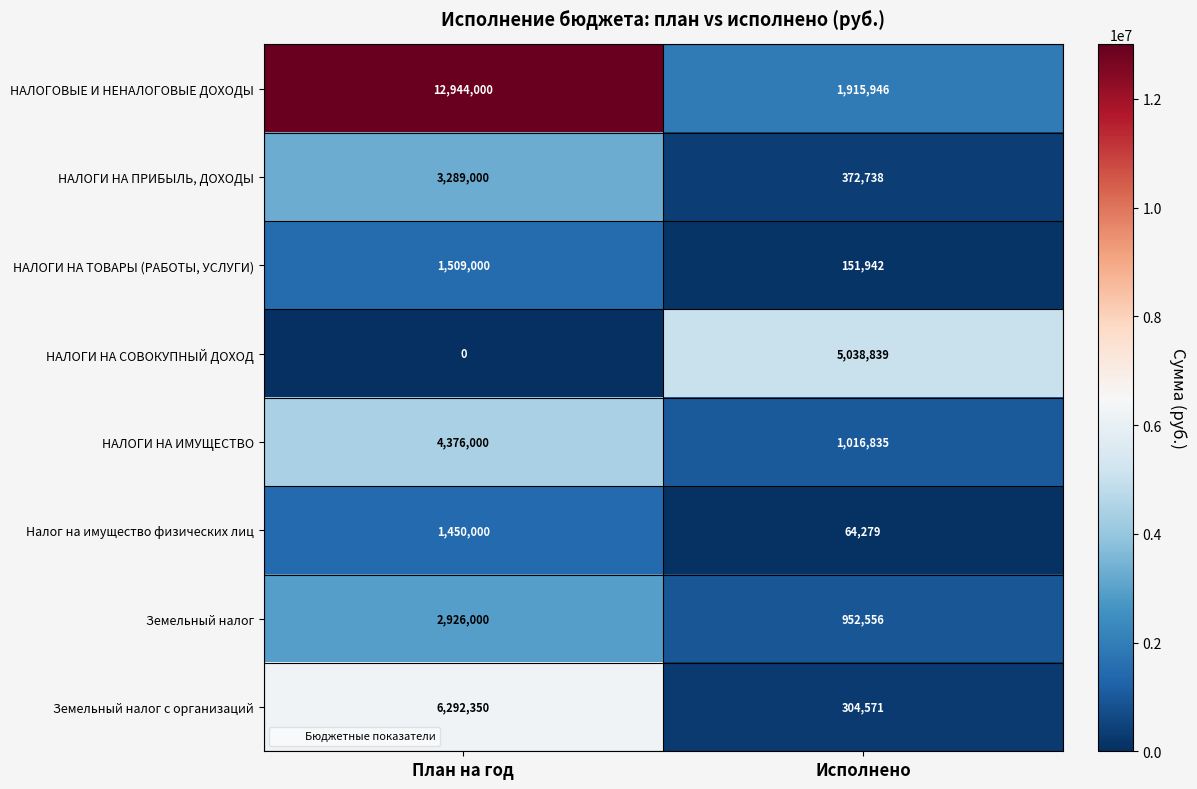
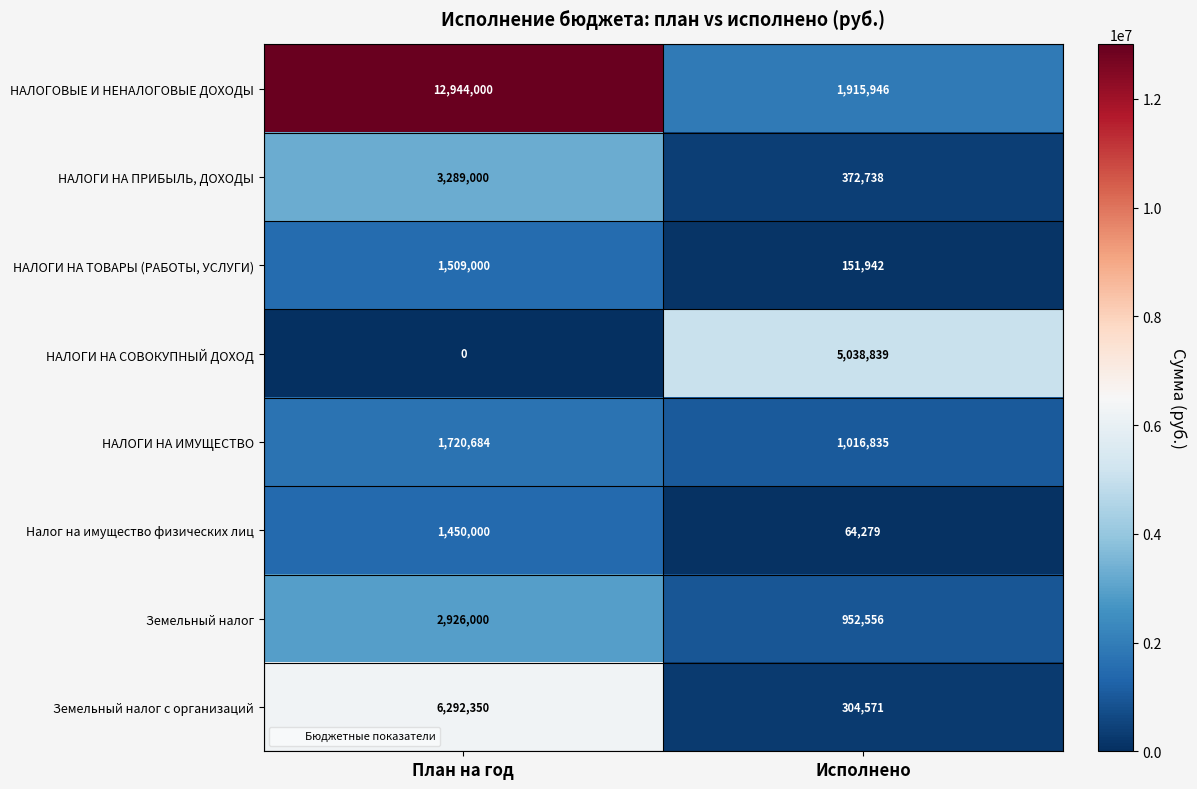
НАЛОГИ НА ИМУЩЕСТВО, План на год: 4,376,000 -> 1,720,684
